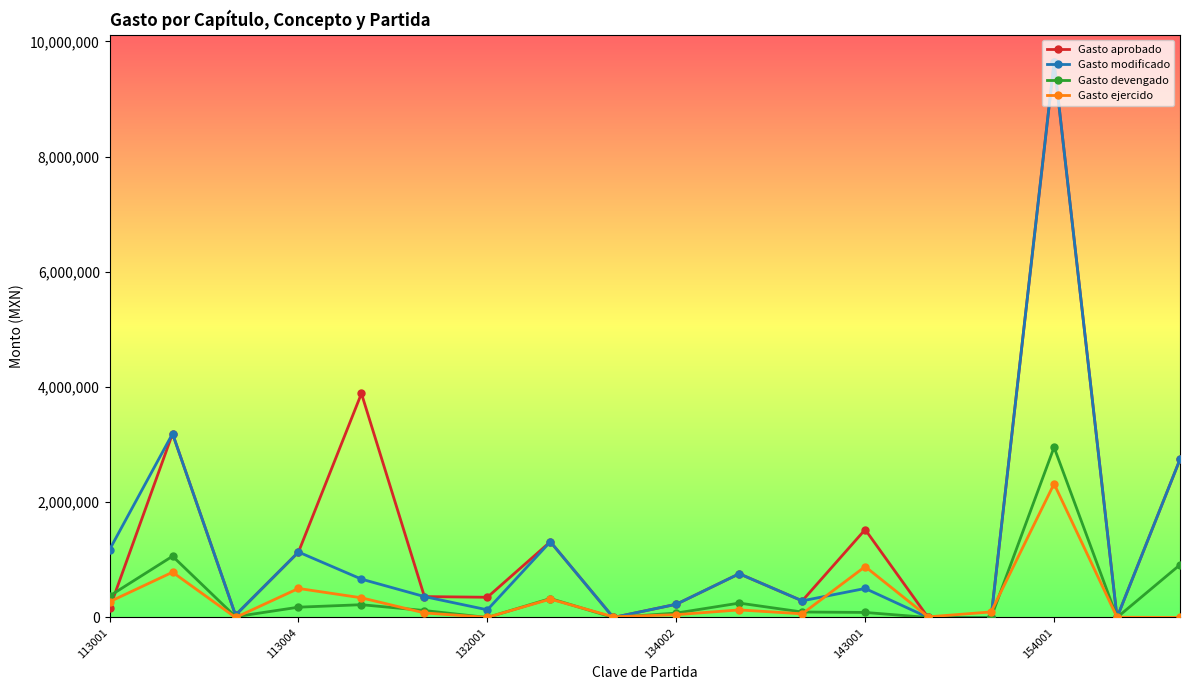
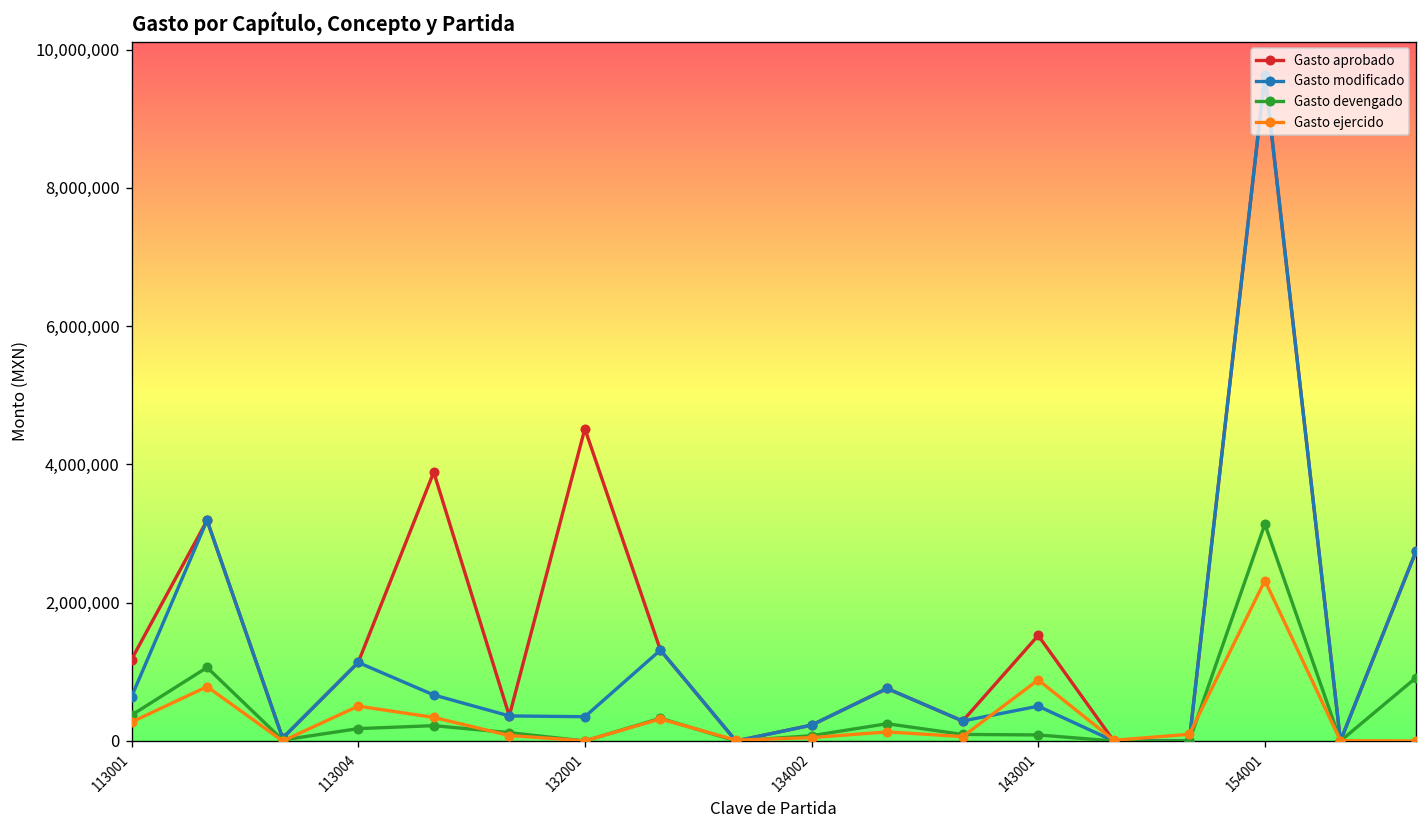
Gasto aprobado, 113001: 200,000 -> 1,200,000
Gasto modificado, 113001: 1,200,000 -> 600,000
Gasto aprobado, 132001: 400,000 -> 4,500,000
Gasto modificado, 132001: 100,000 -> 400,000
Gasto devengado, 154001: 3,000,000 -> 3,100,000
